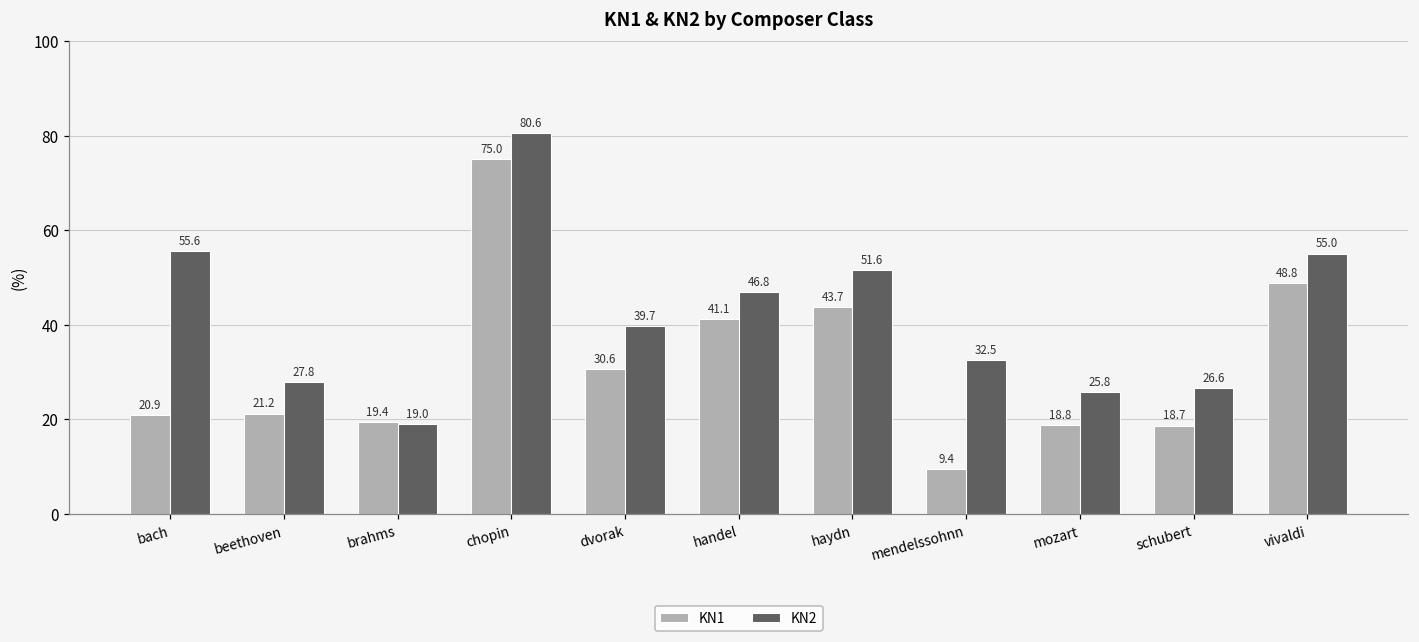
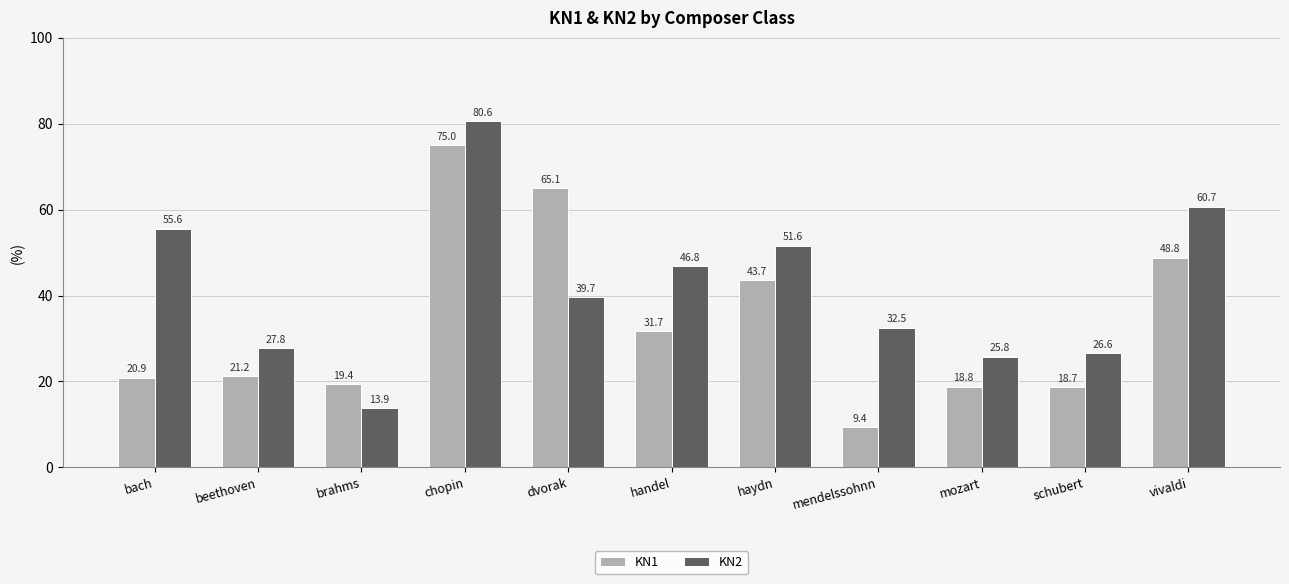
KN2, brahms: 19.0 -> 13.9
KN1, dvorak: 30.6 -> 65.1
KN1, handel: 41.1 -> 31.7
KN2, vivaldi: 55.0 -> 60.7
